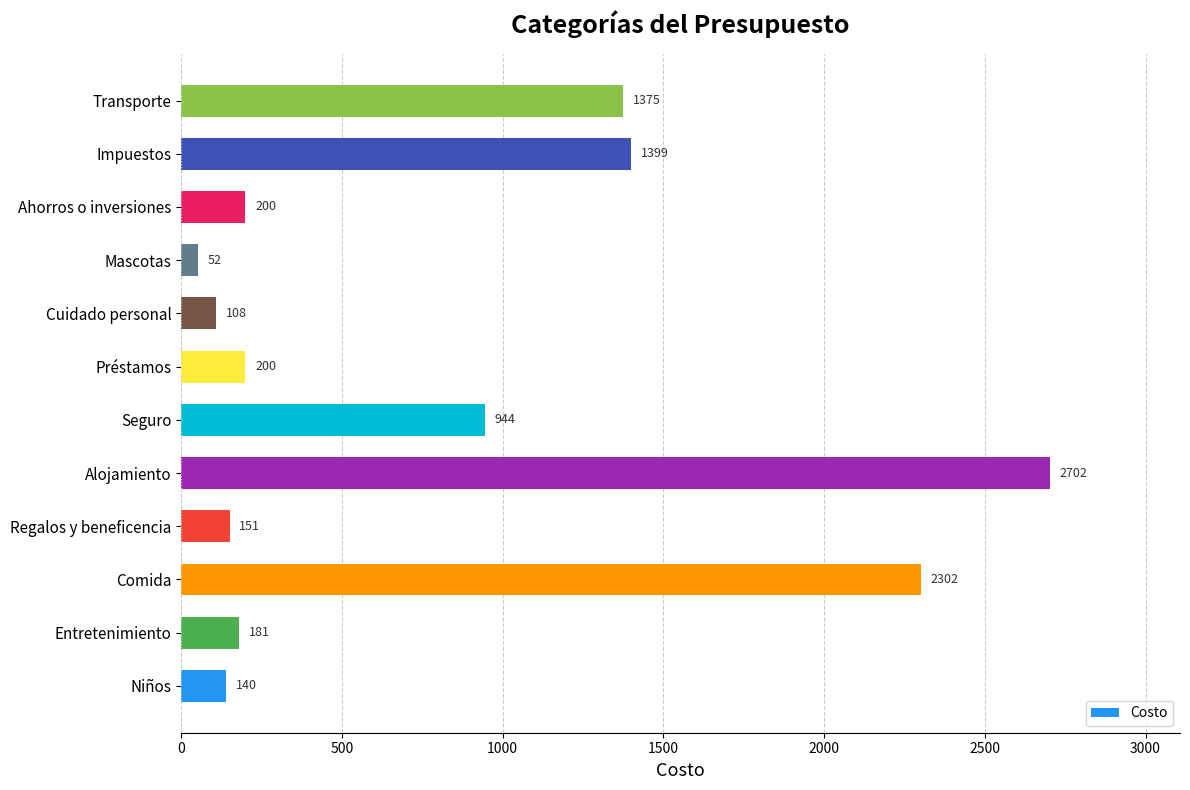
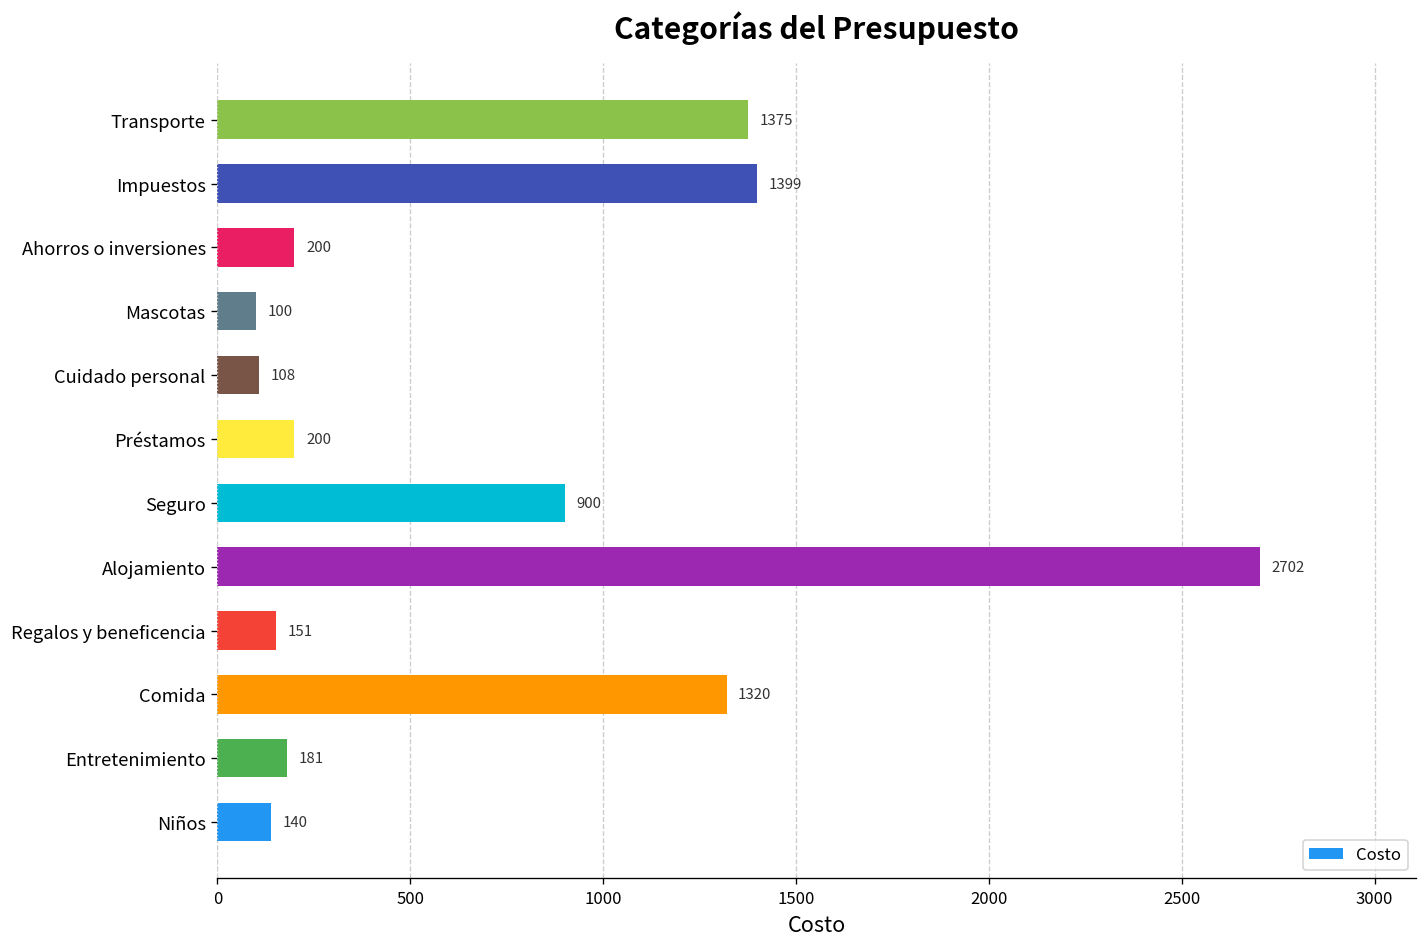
Mascotas: 52 -> 100
Seguro: 944 -> 900
Comida: 2302 -> 1320
